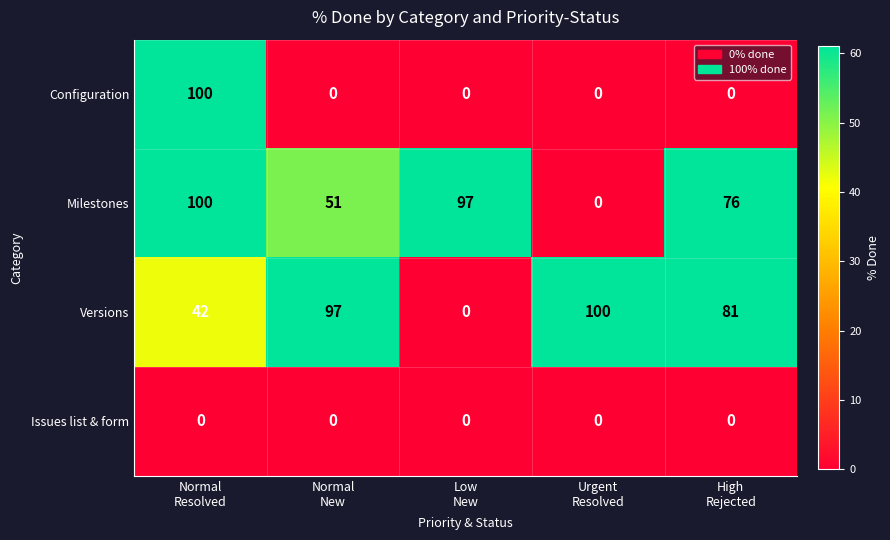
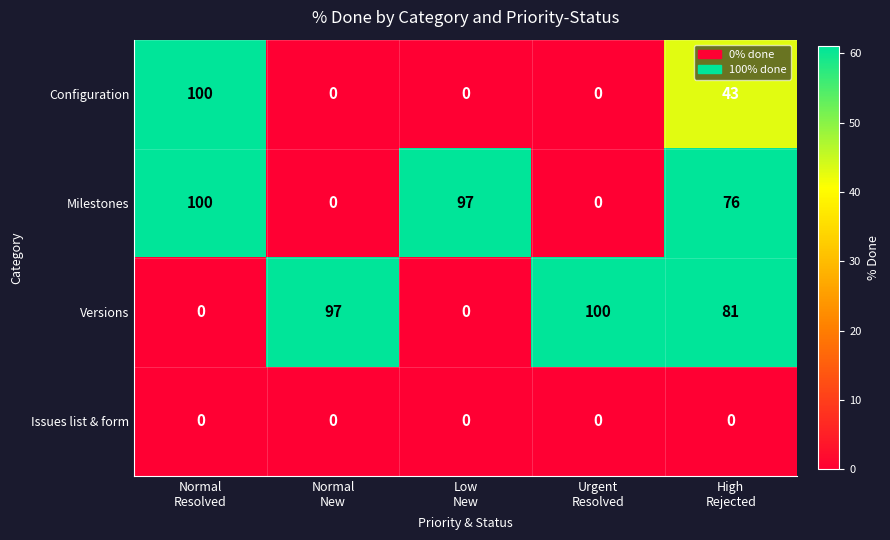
Configuration, High Rejected: 0 -> 43
Milestones, Normal New: 51 -> 0
Versions, Normal Resolved: 42 -> 0
